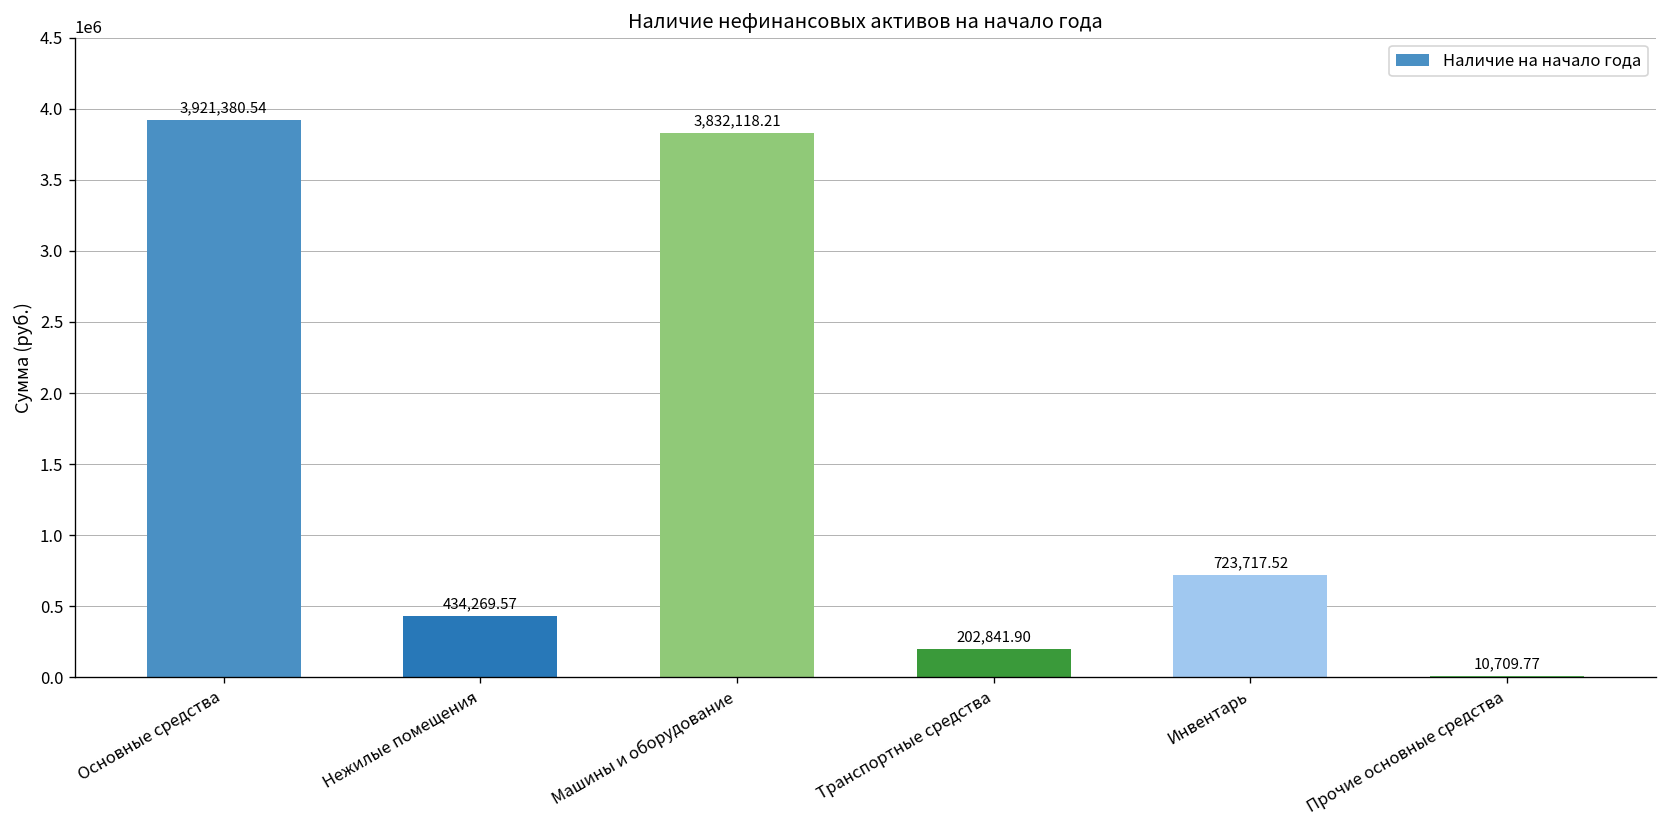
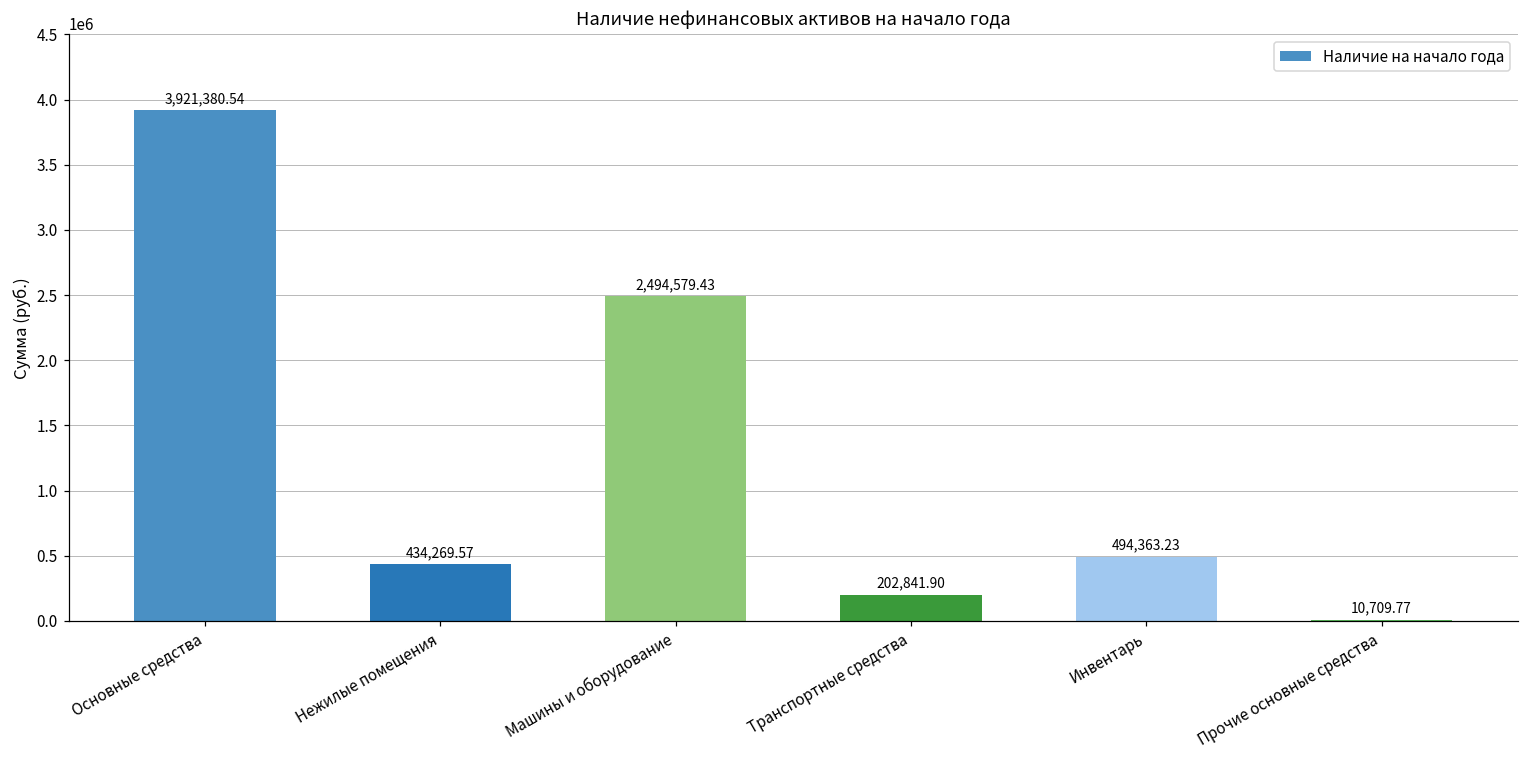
Машины и оборудование: 3,832,118.21 -> 2,494,579.43
Инвентарь: 723,717.52 -> 494,363.23
